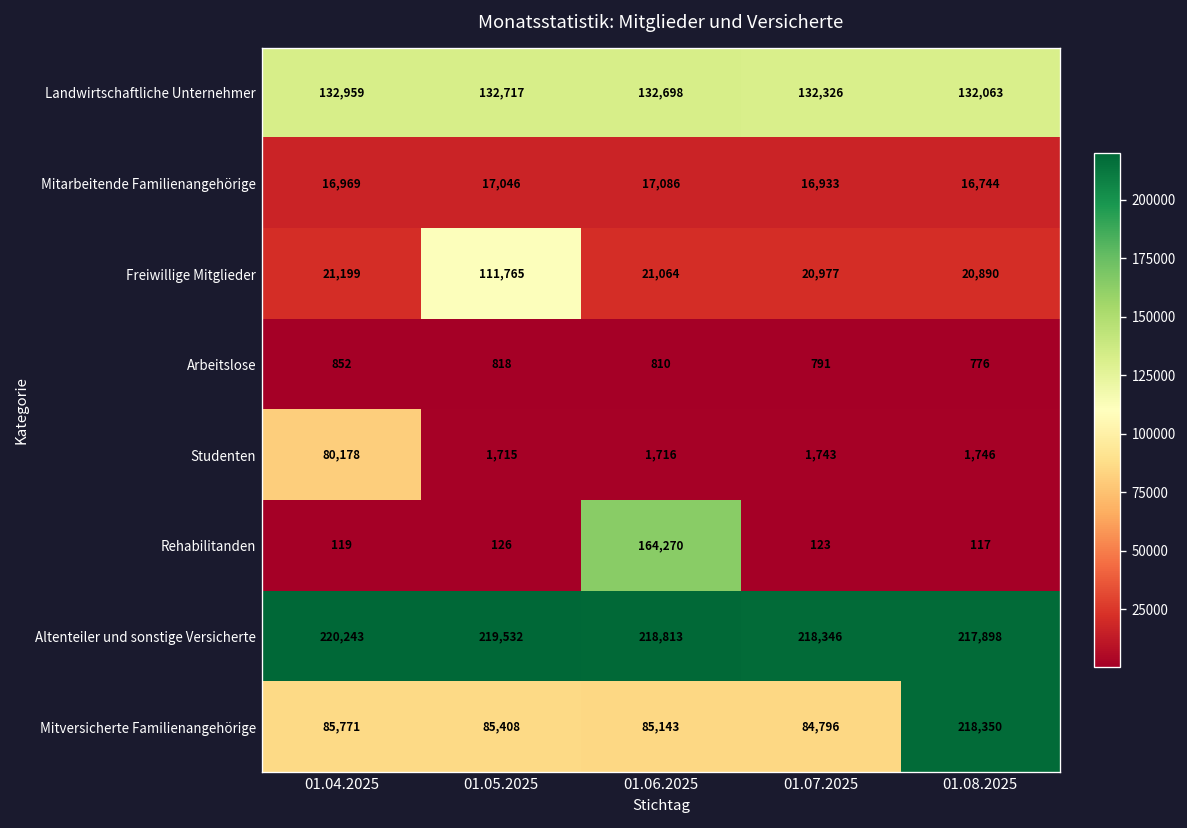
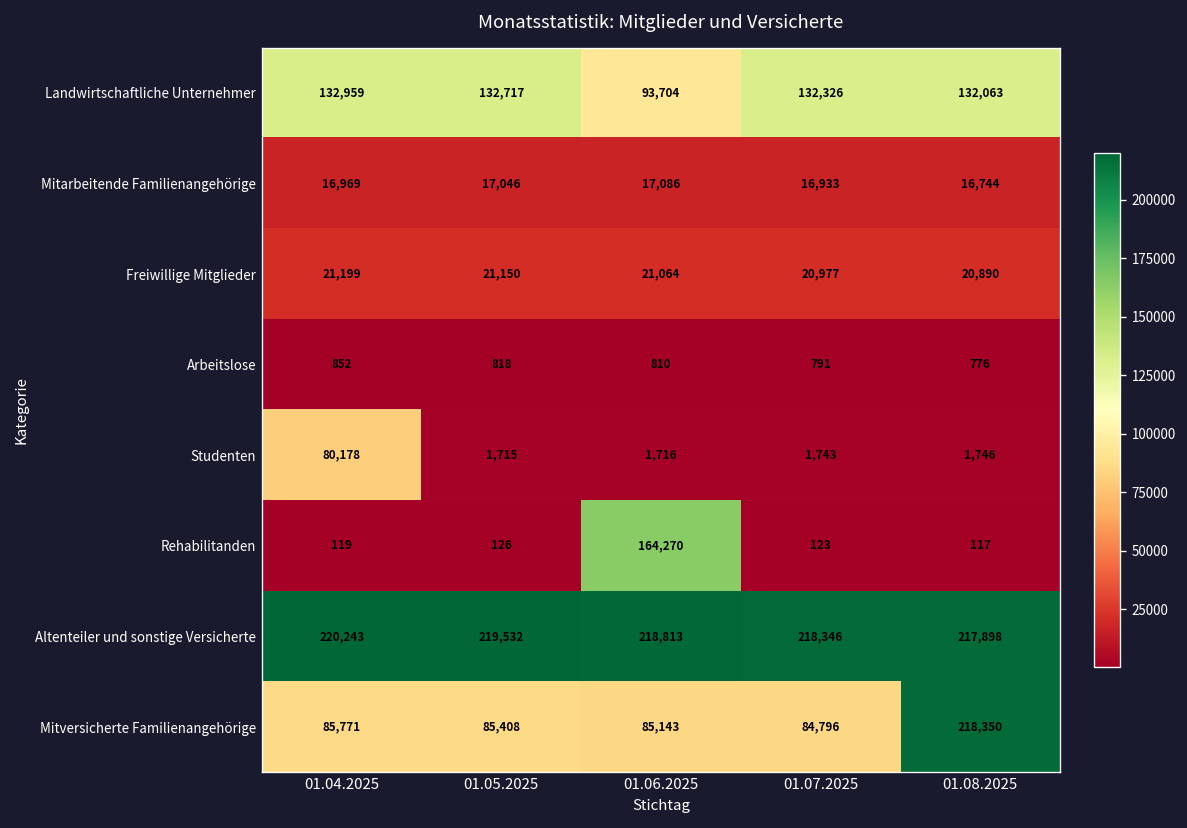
Landwirtschaftliche Unternehmer, 01.06.2025: 132,698 -> 93,704
Freiwillige Mitglieder, 01.05.2025: 111,765 -> 21,150
